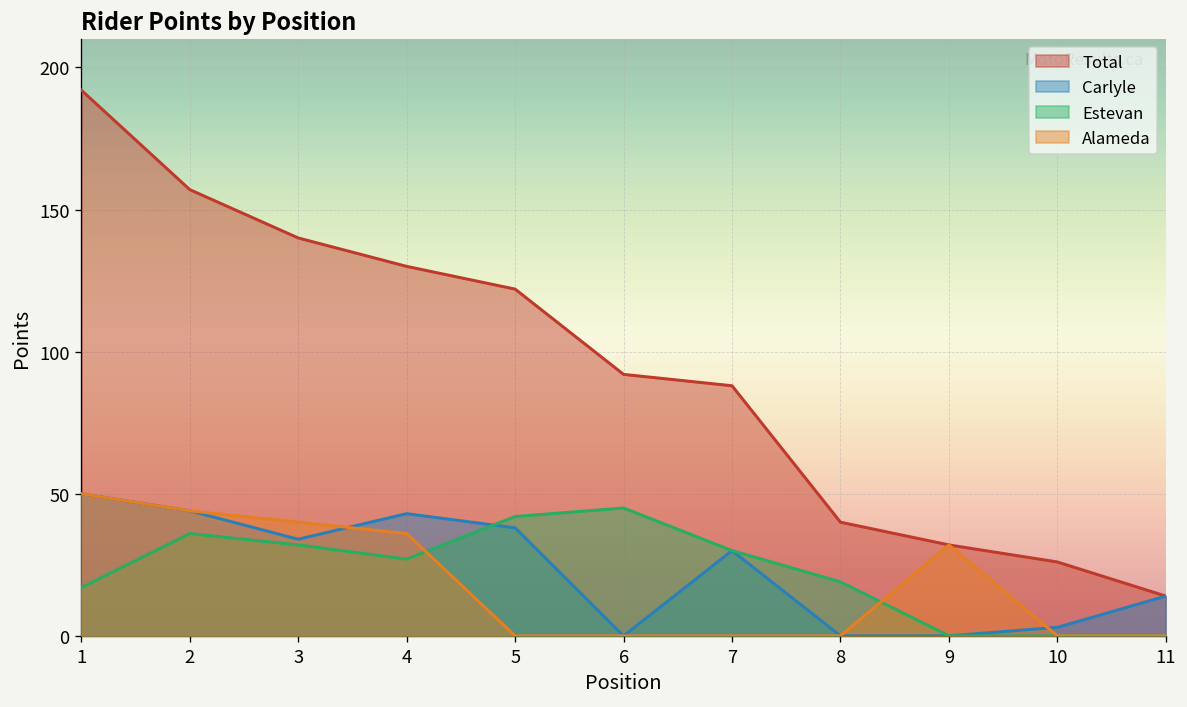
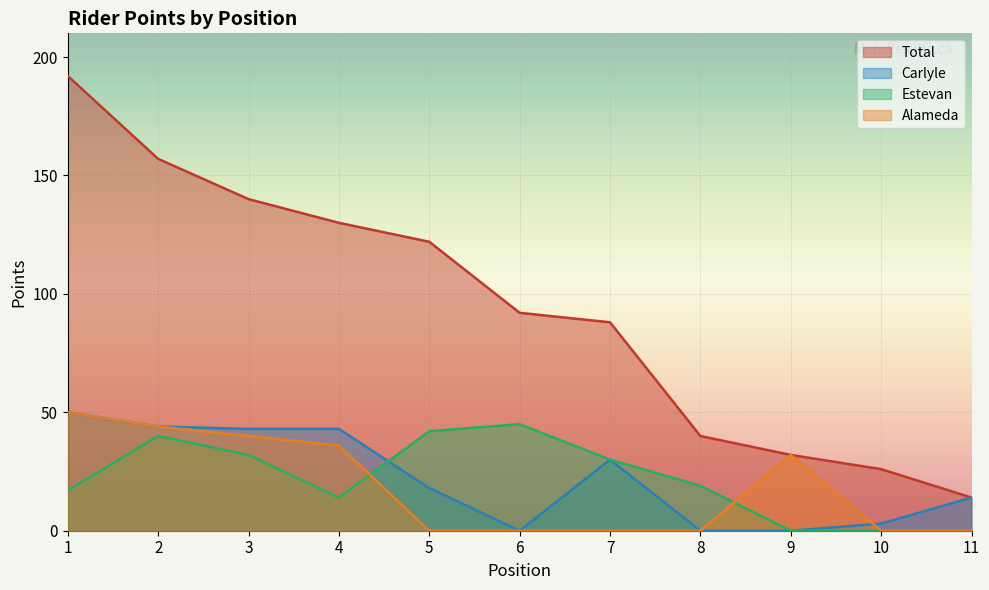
Estevan, 2: 36 -> 40
Carlyle, 3: 34 -> 43
Estevan, 4: 27 -> 14
Carlyle, 5: 38 -> 18
